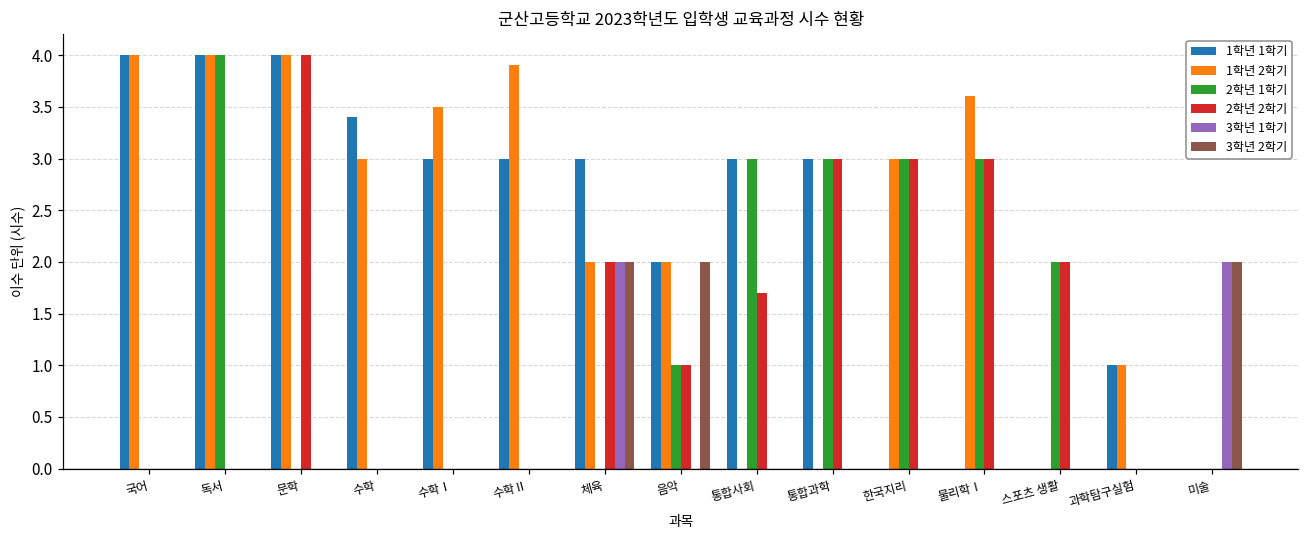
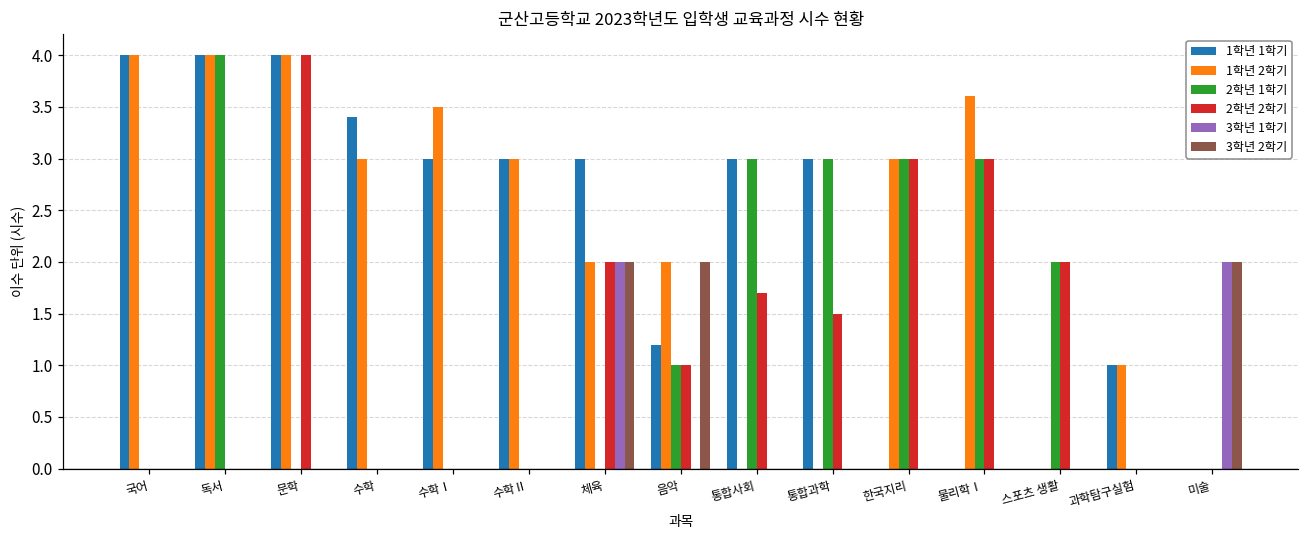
1학년 2학기, 수학Ⅱ: 3.9 -> 3.0
1학년 1학기, 음악: 2.0 -> 1.2
2학년 2학기, 통합과학: 3.0 -> 1.5
